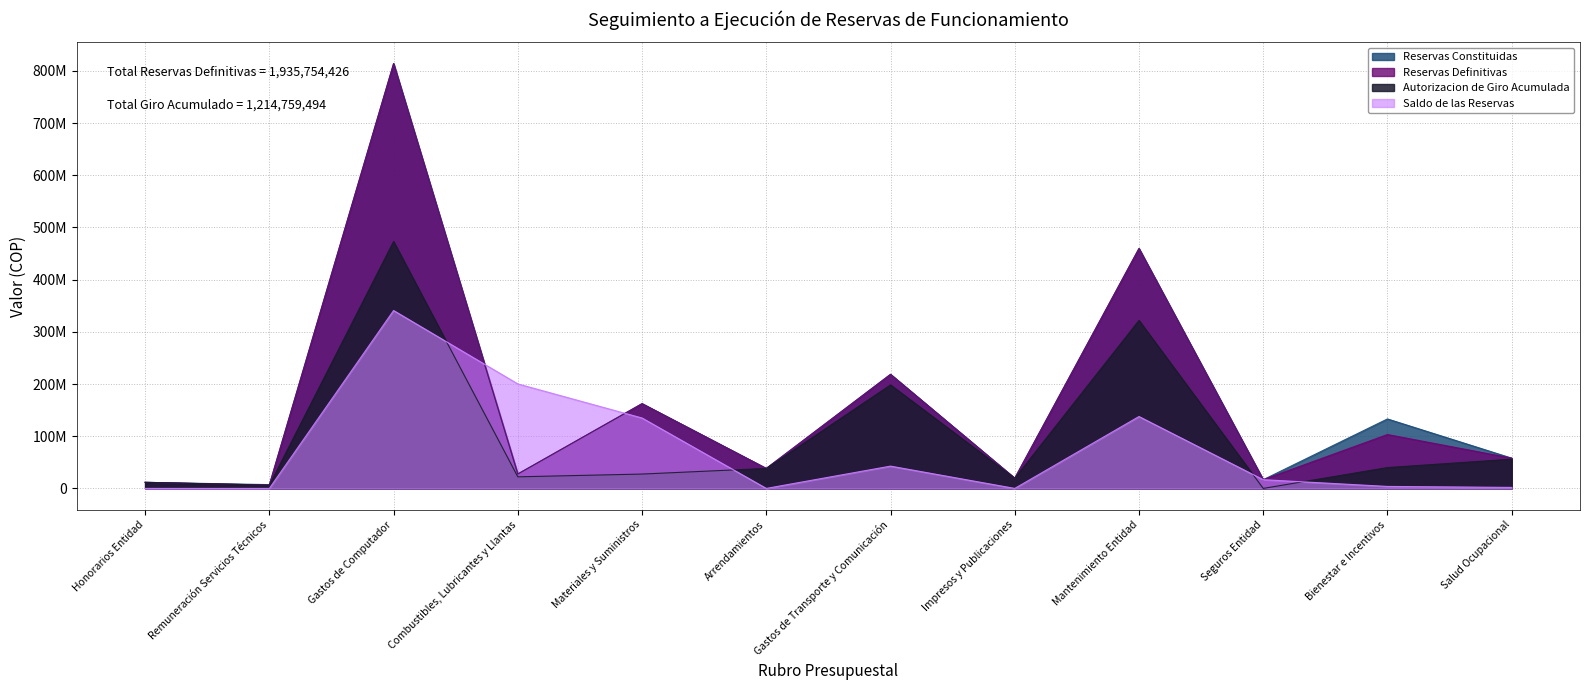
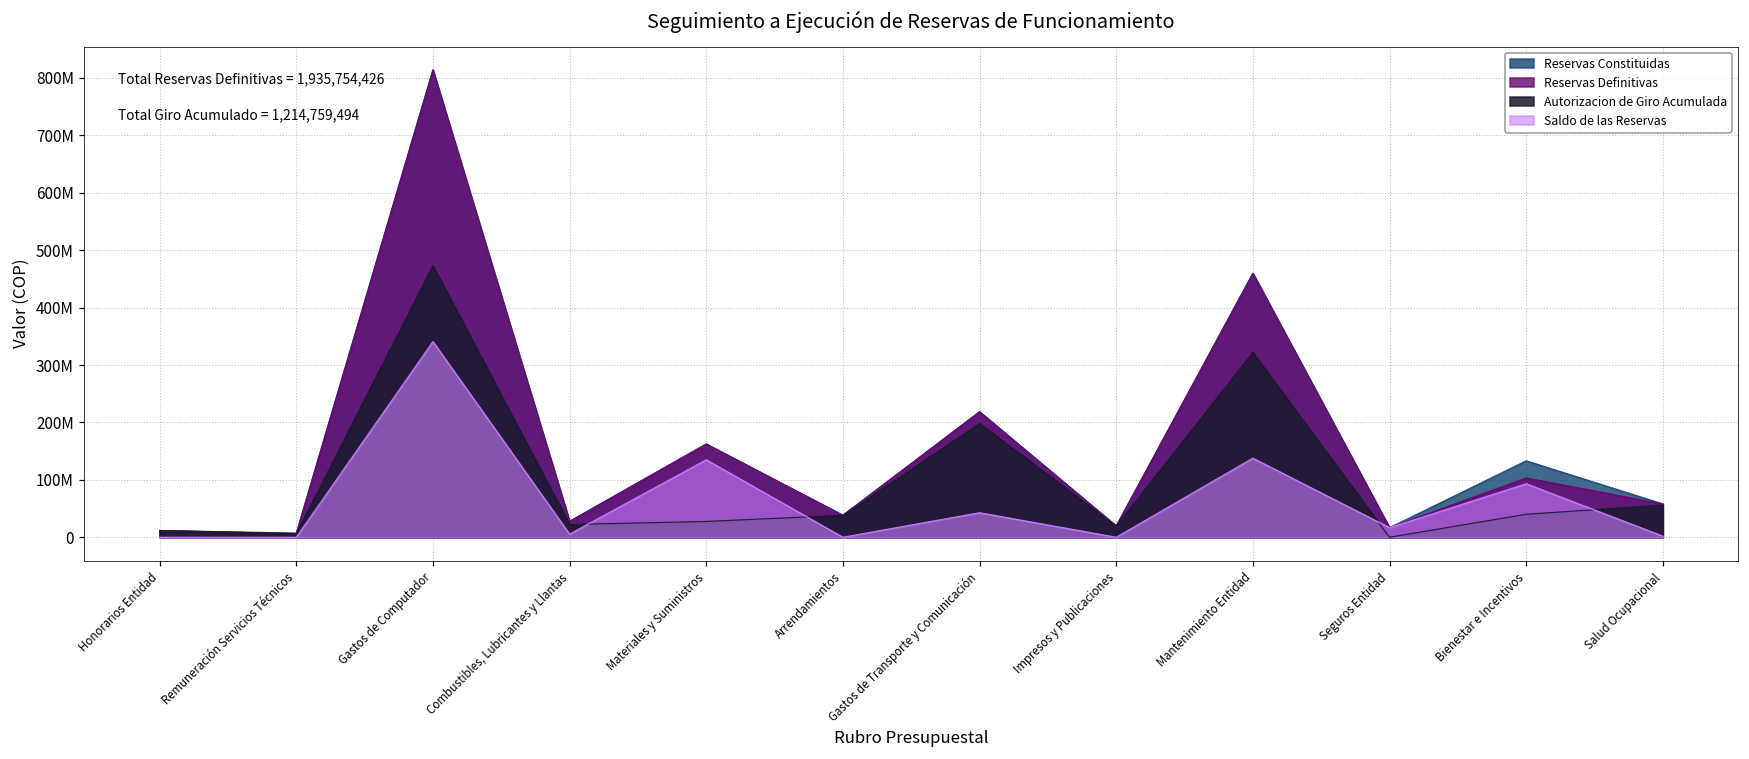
Saldo de las Reservas, Combustibles, Lubricantes y Llantas: 200000000 -> 10000000
Saldo de las Reservas, Bienestar e Incentivos: 0 -> 90000000
